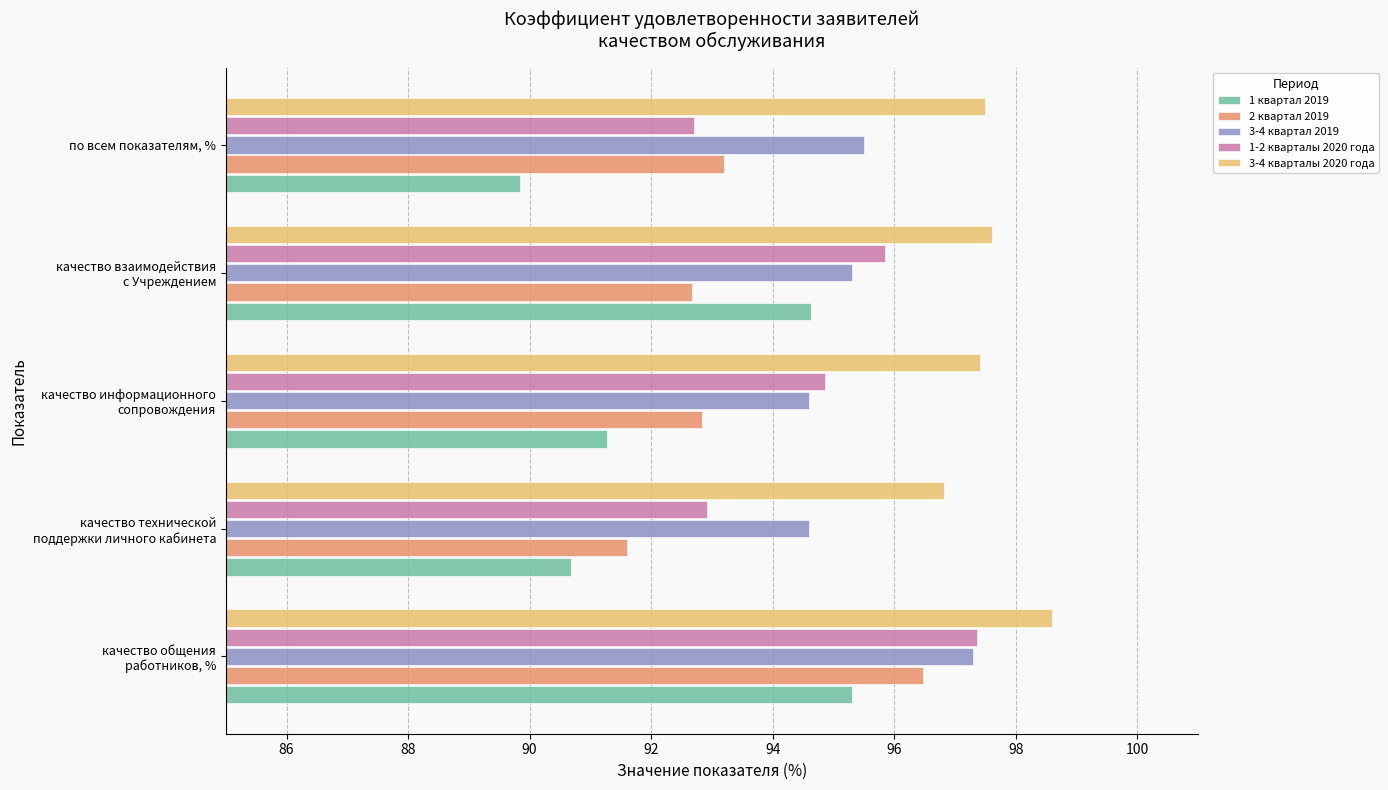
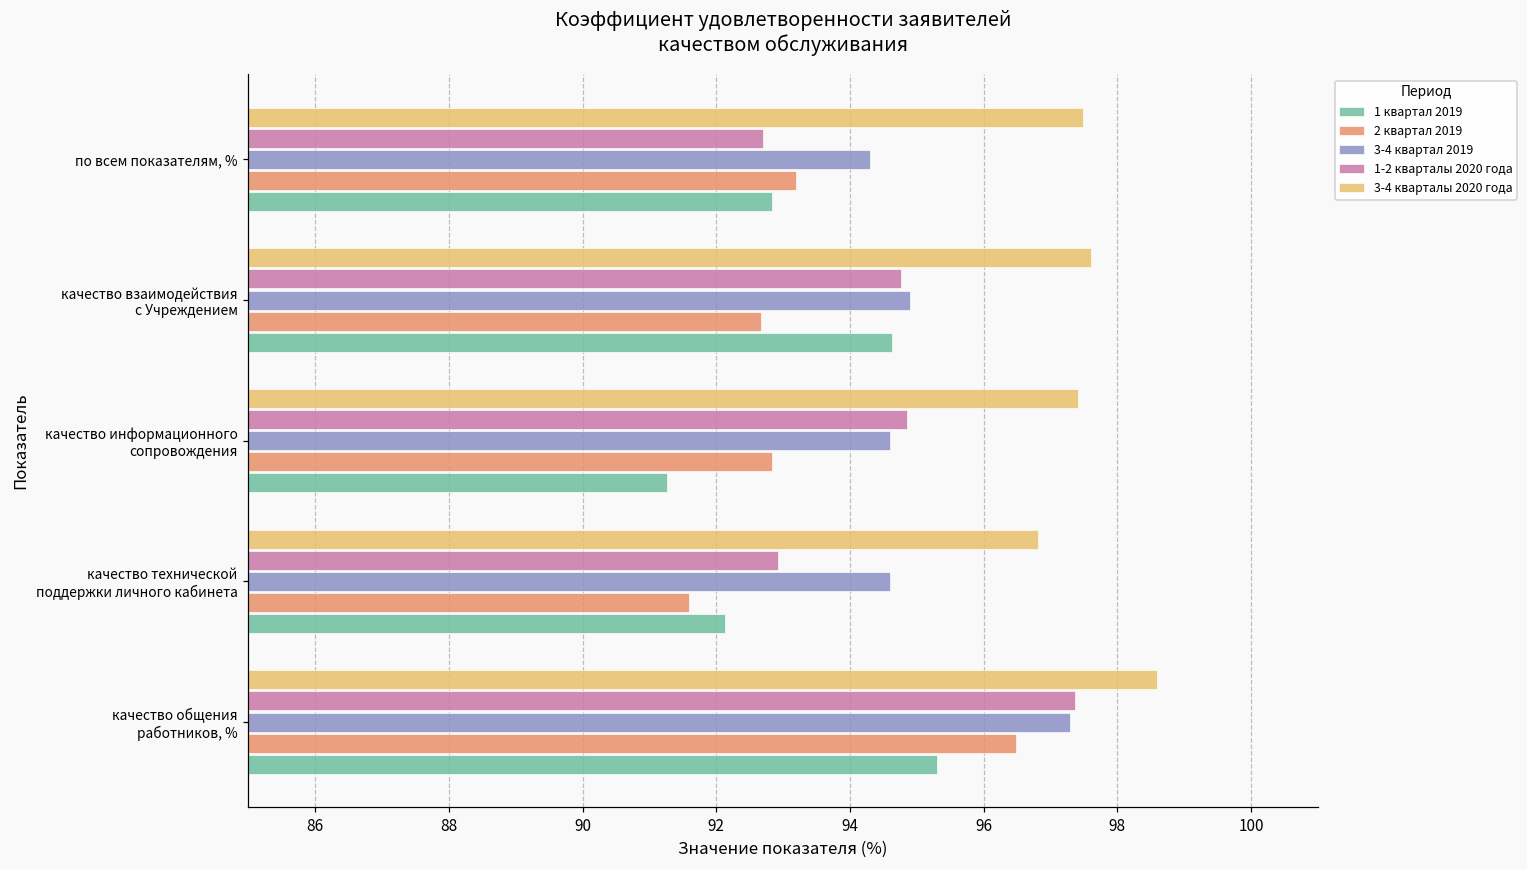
3-4 квартал 2019, по всем показателям, %: 95.5 -> 94.3
1 квартал 2019, по всем показателям, %: 89.8 -> 92.8
1-2 кварталы 2020 года, качество взаимодействия с Учреждением: 95.9 -> 94.8
3-4 квартал 2019, качество взаимодействия с Учреждением: 95.3 -> 94.9
1 квартал 2019, качество технической поддержки личного кабинета: 90.7 -> 92.1
